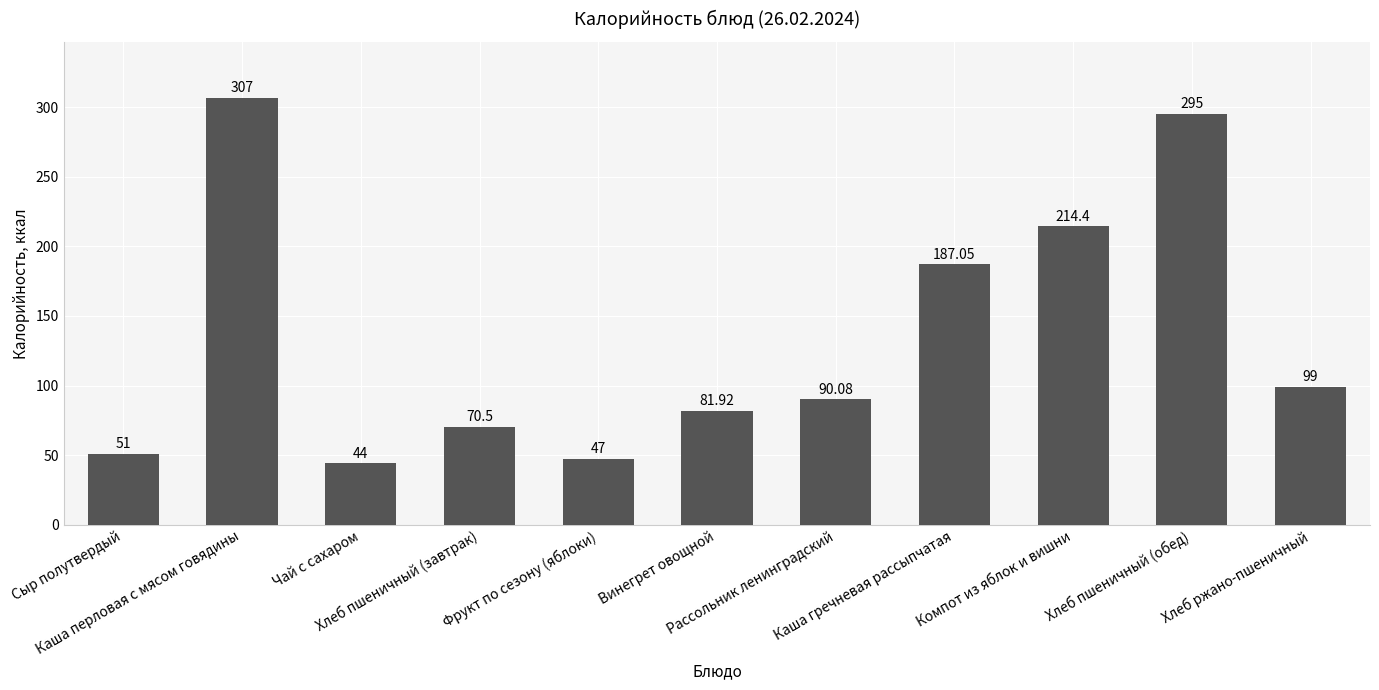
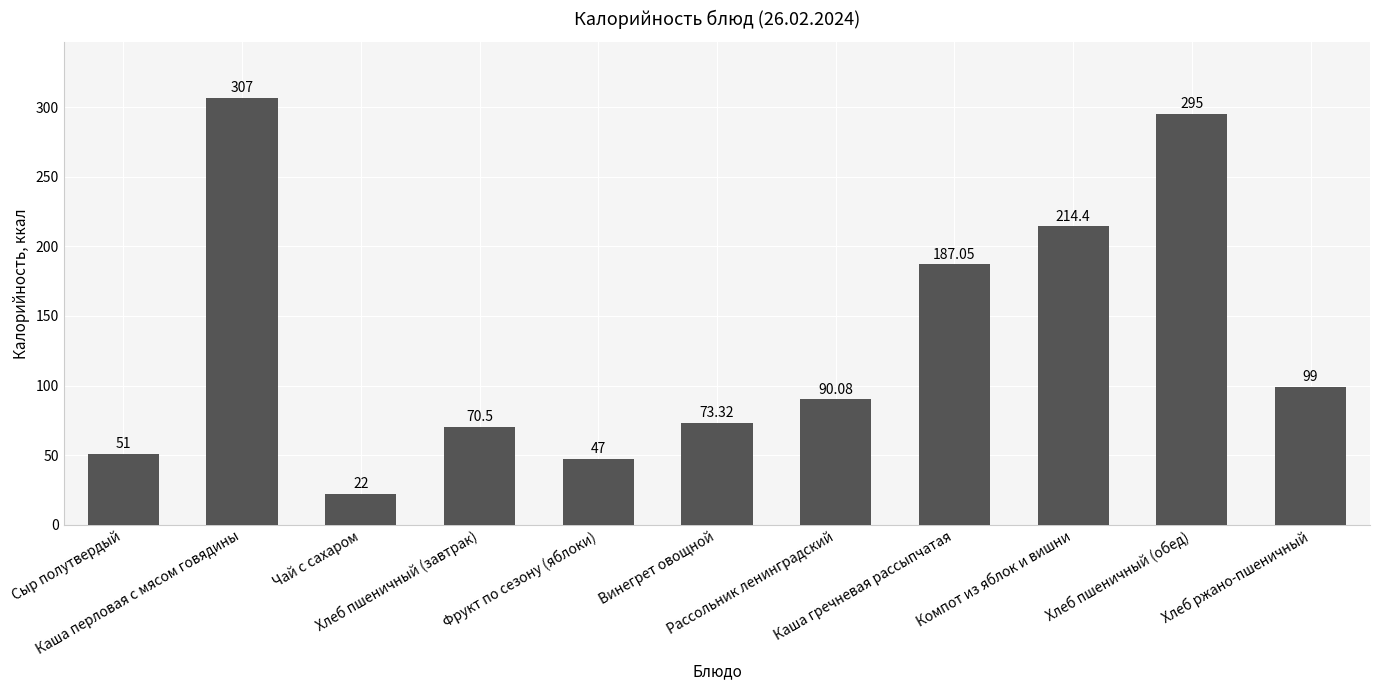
Чай с сахаром: 44 -> 22
Винегрет овощной: 81.92 -> 73.32
